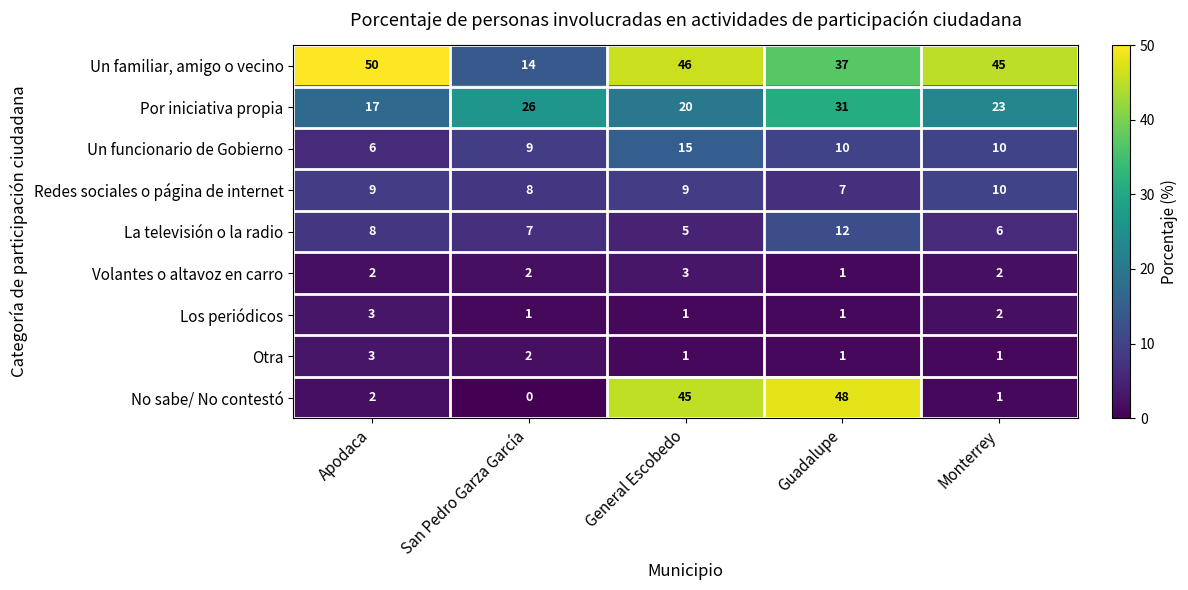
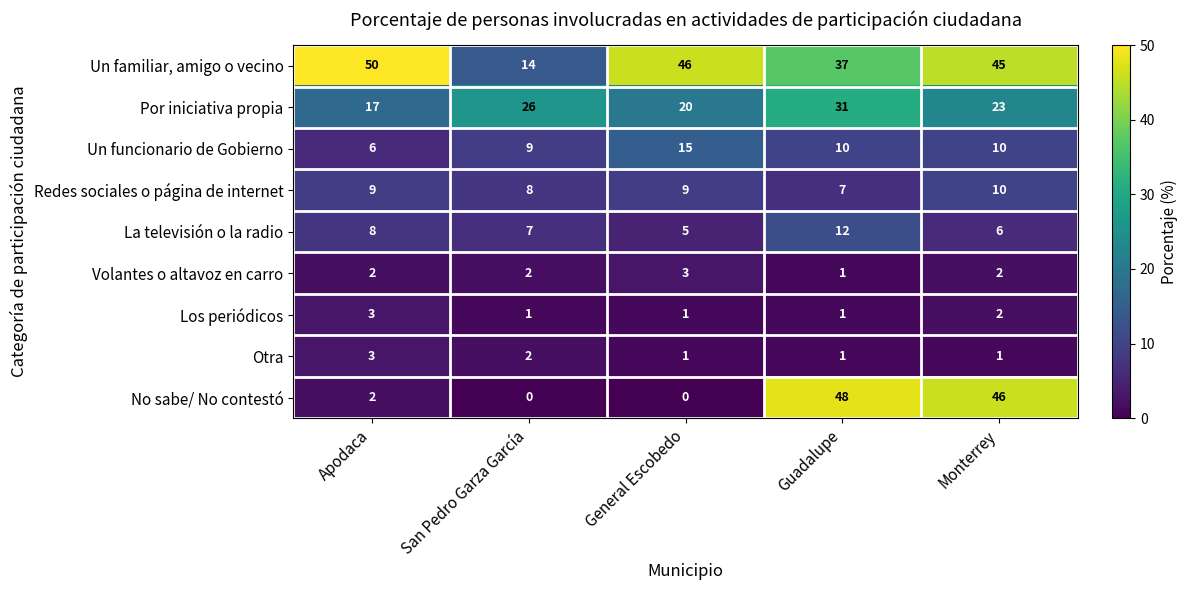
No sabe/ No contestó, General Escobedo: 45 -> 0
No sabe/ No contestó, Monterrey: 1 -> 46
